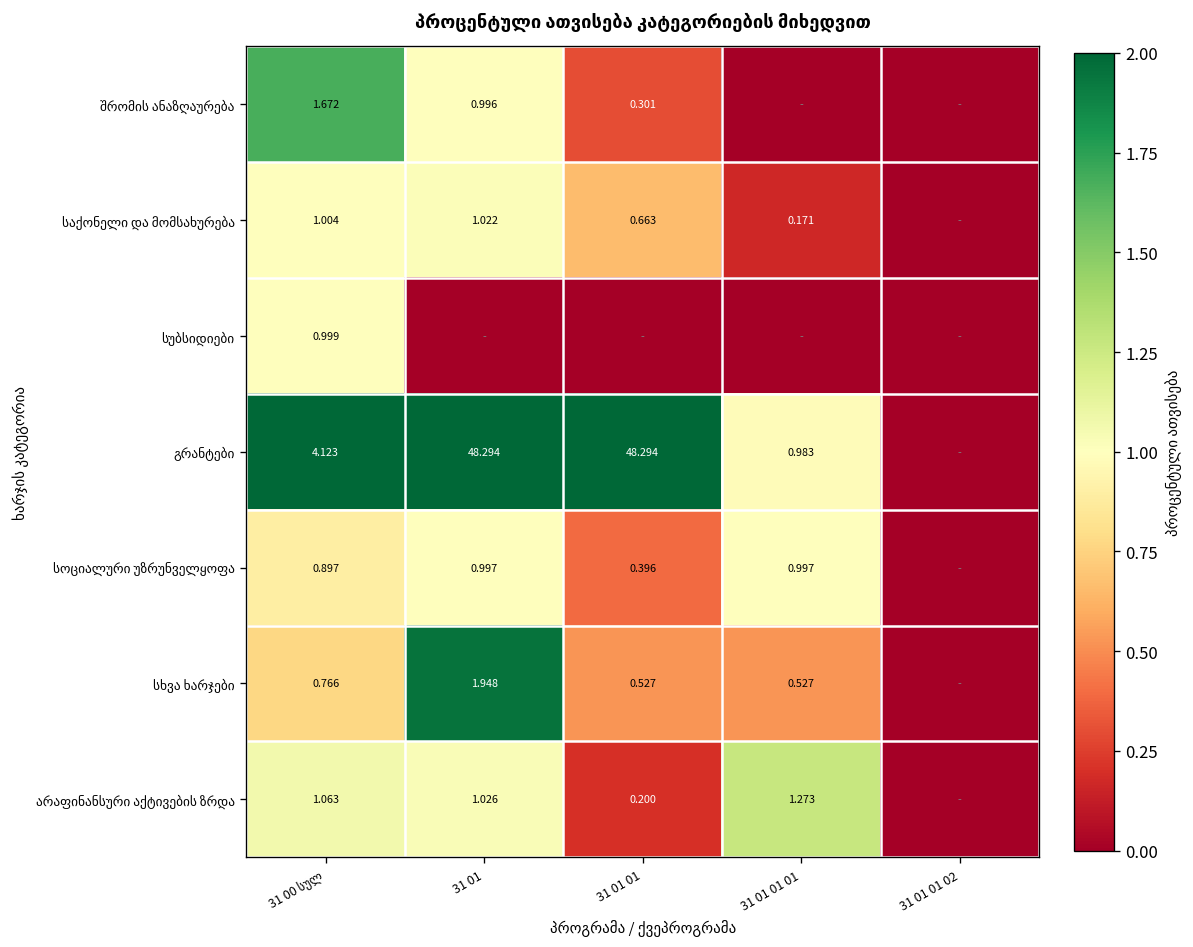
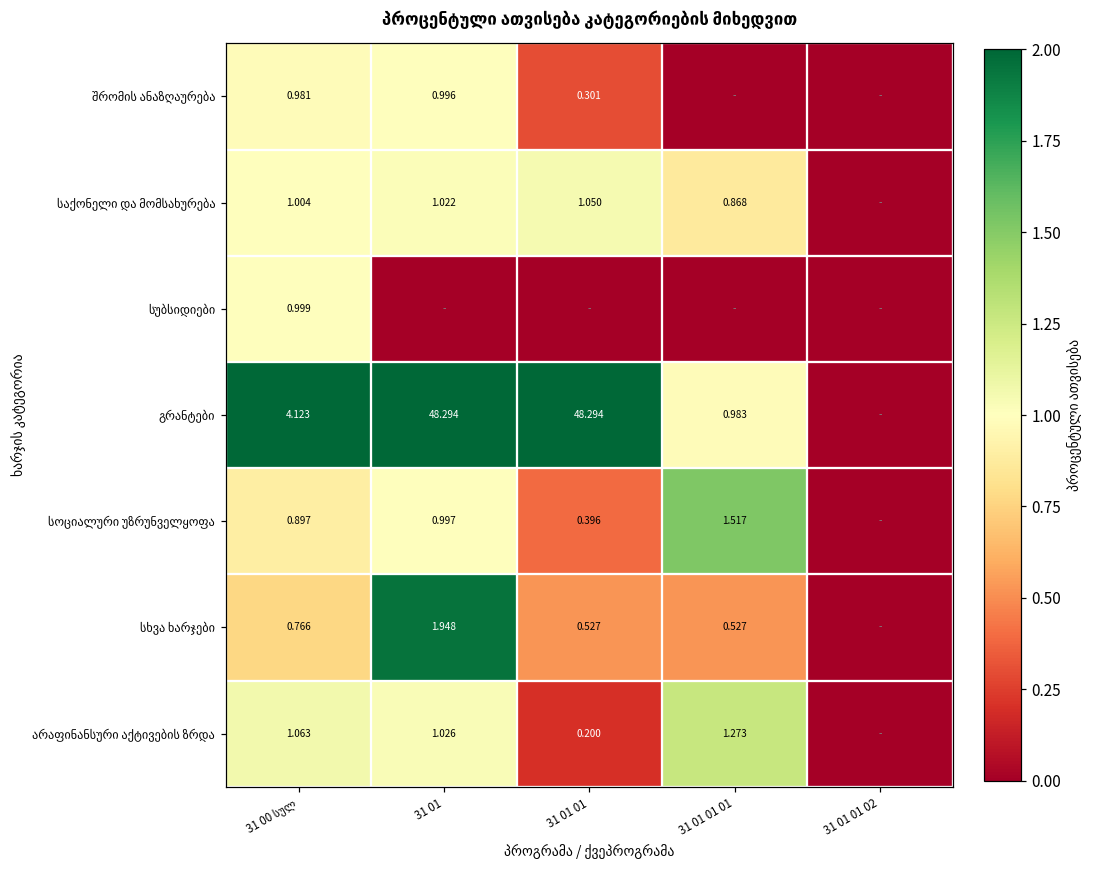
შრომის ანაზღაურება, 31 00 სულ: 1.672 -> 0.981
საქონელი და მომსახურება, 31 01 01: 0.663 -> 1.050
საქონელი და მომსახურება, 31 01 01 01: 0.171 -> 0.868
სოციალური უზრუნველყოფა, 31 01 01 01: 0.997 -> 1.517
